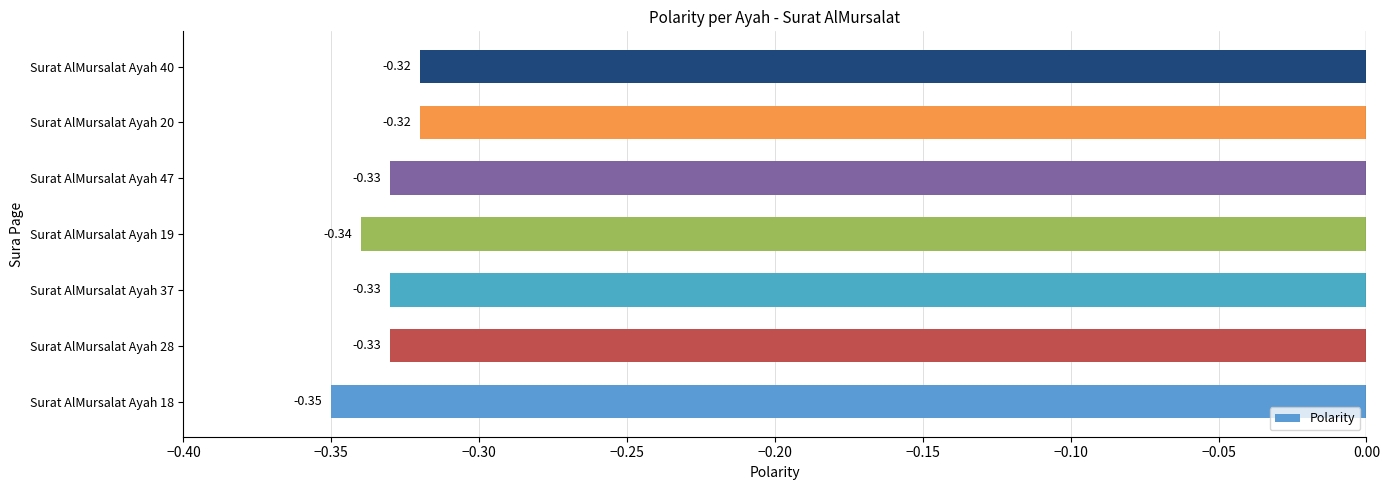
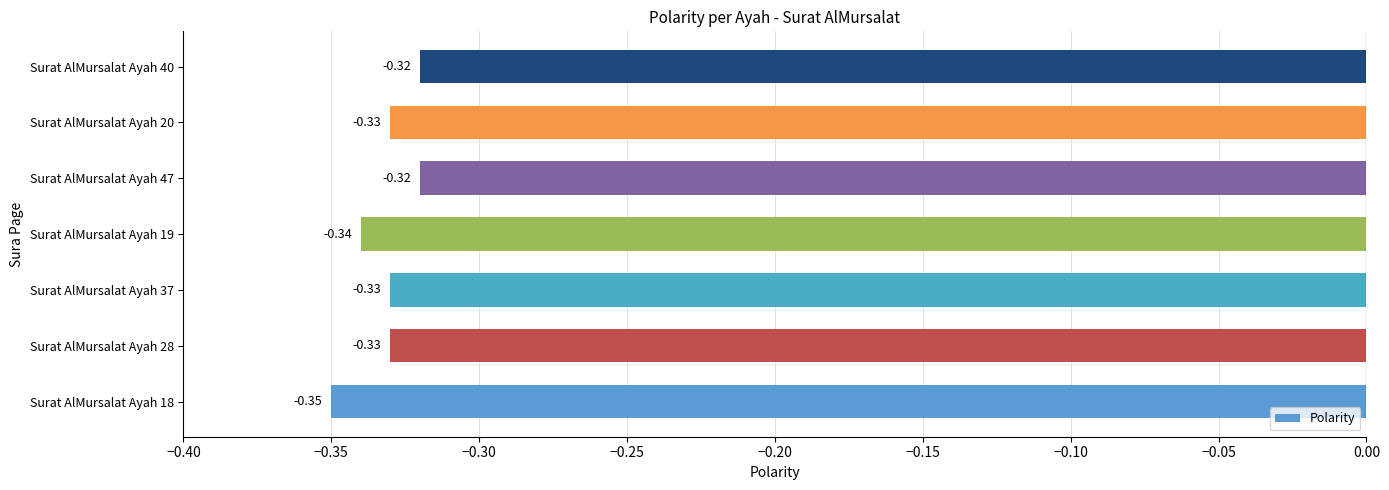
Surat AlMursalat Ayah 20: -0.32 -> -0.33
Surat AlMursalat Ayah 47: -0.33 -> -0.32
